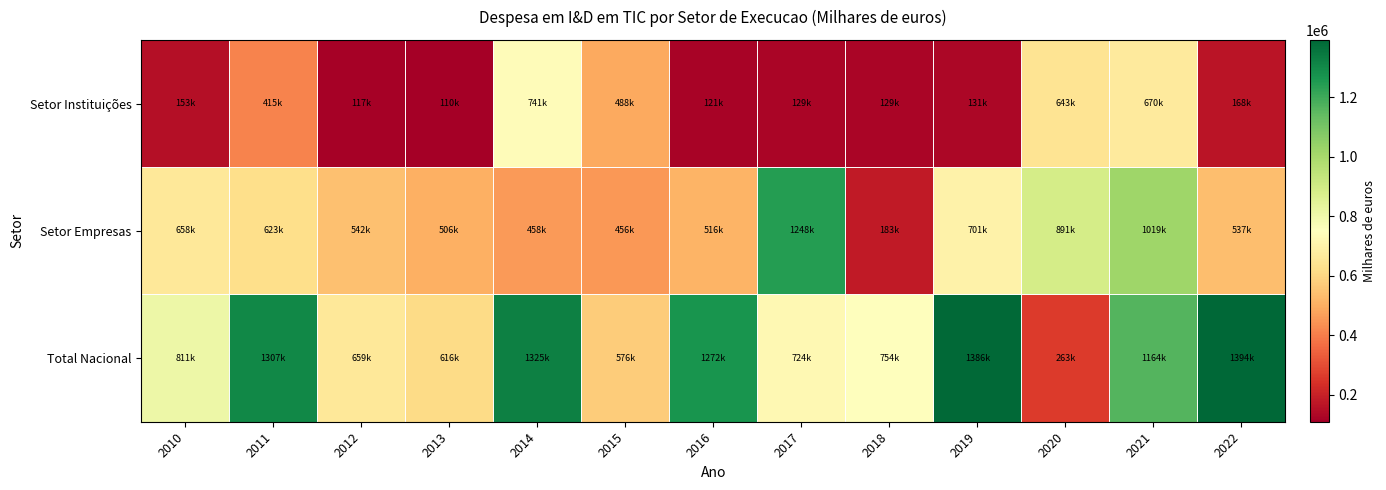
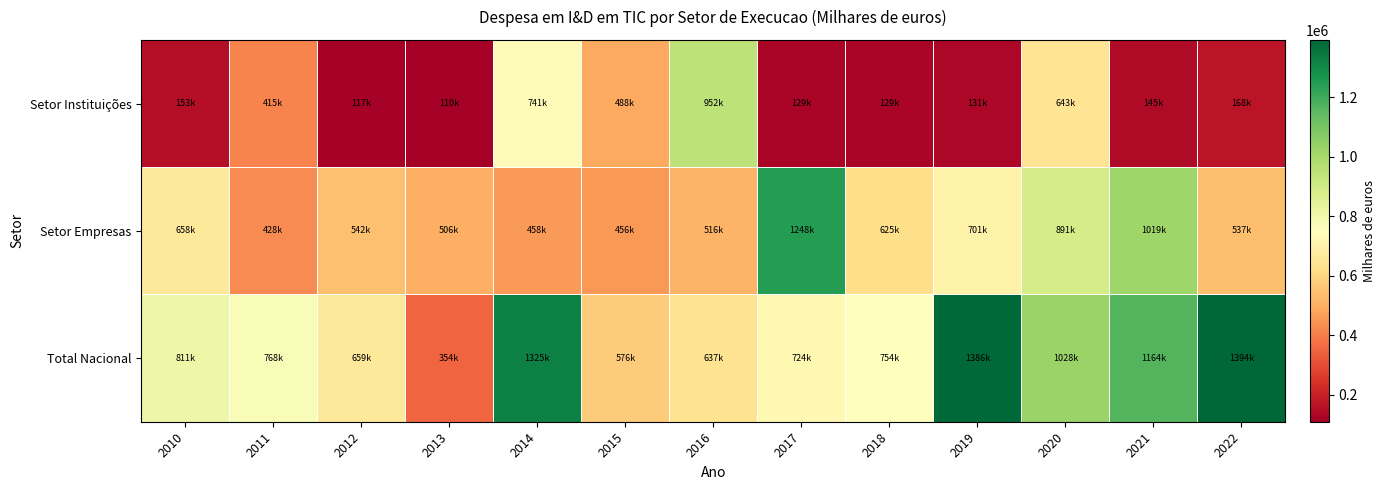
Setor Instituições, 2016: 121k -> 952k
Setor Instituições, 2021: 670k -> 145k
Setor Empresas, 2011: 623k -> 428k
Setor Empresas, 2018: 183k -> 625k
Total Nacional, 2011: 1307k -> 768k
Total Nacional, 2013: 616k -> 354k
Total Nacional, 2016: 1272k -> 637k
Total Nacional, 2020: 263k -> 1028k
